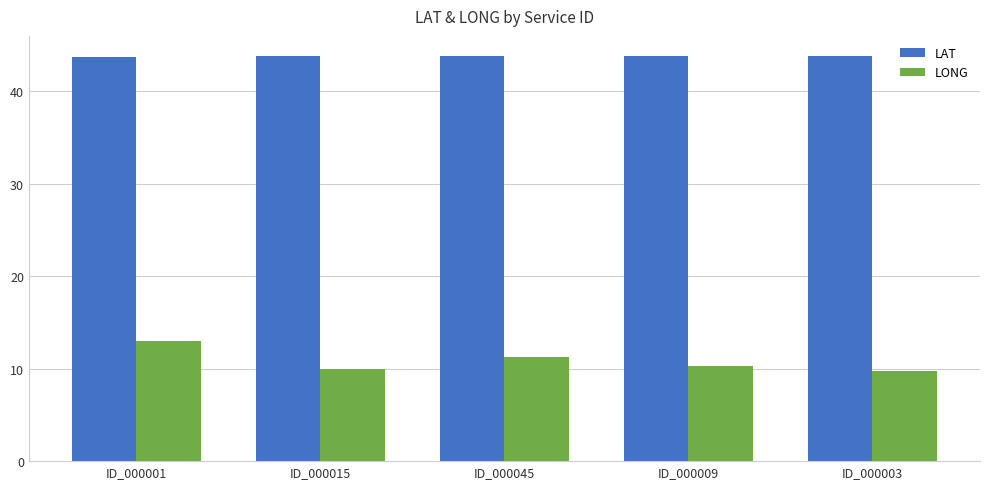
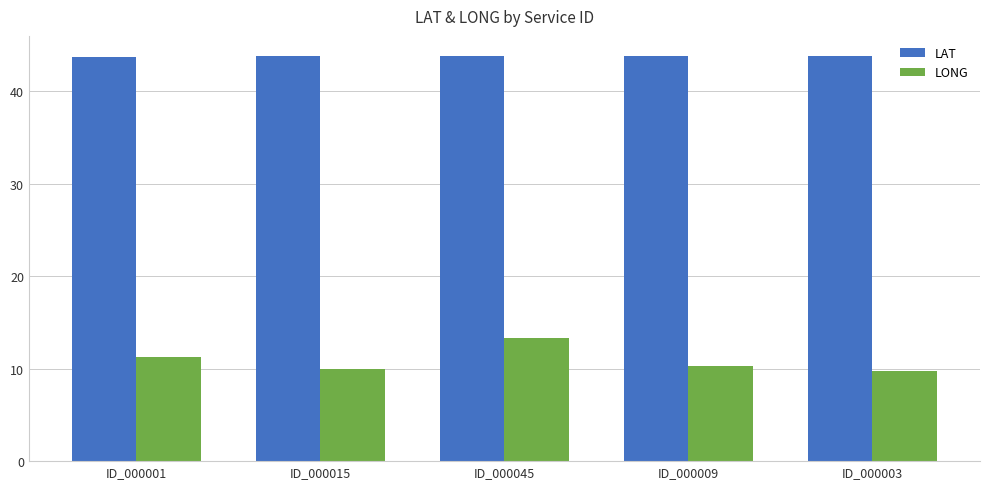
LONG, ID_000001: 13 -> 11
LONG, ID_000045: 11 -> 13
